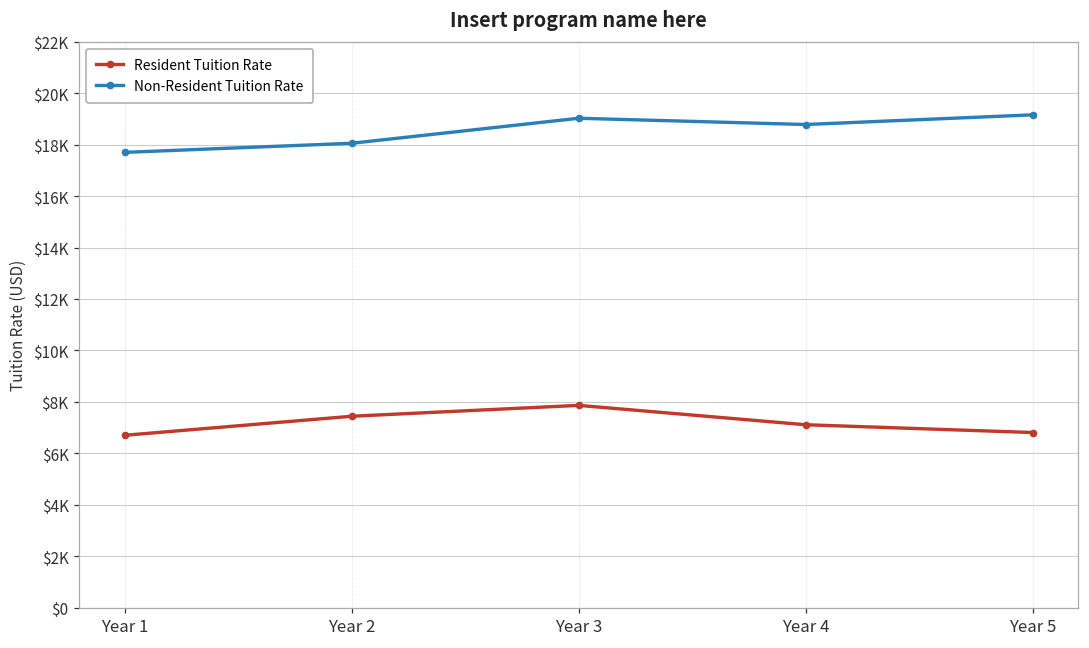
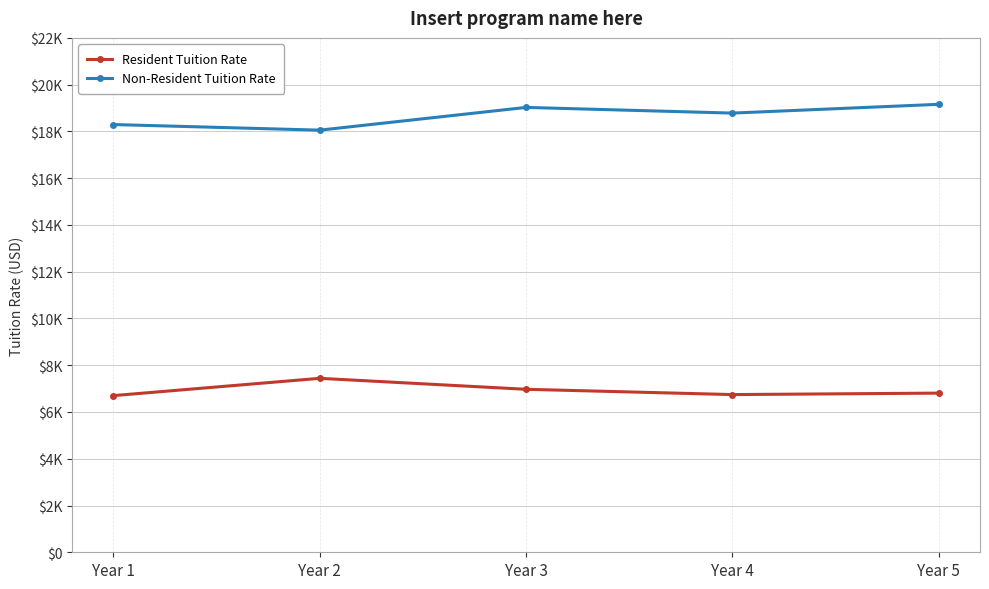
Non-Resident Tuition Rate, Year 1: $17700 -> $18300
Resident Tuition Rate, Year 3: $7900 -> $7000
Resident Tuition Rate, Year 4: $7100 -> $6700
